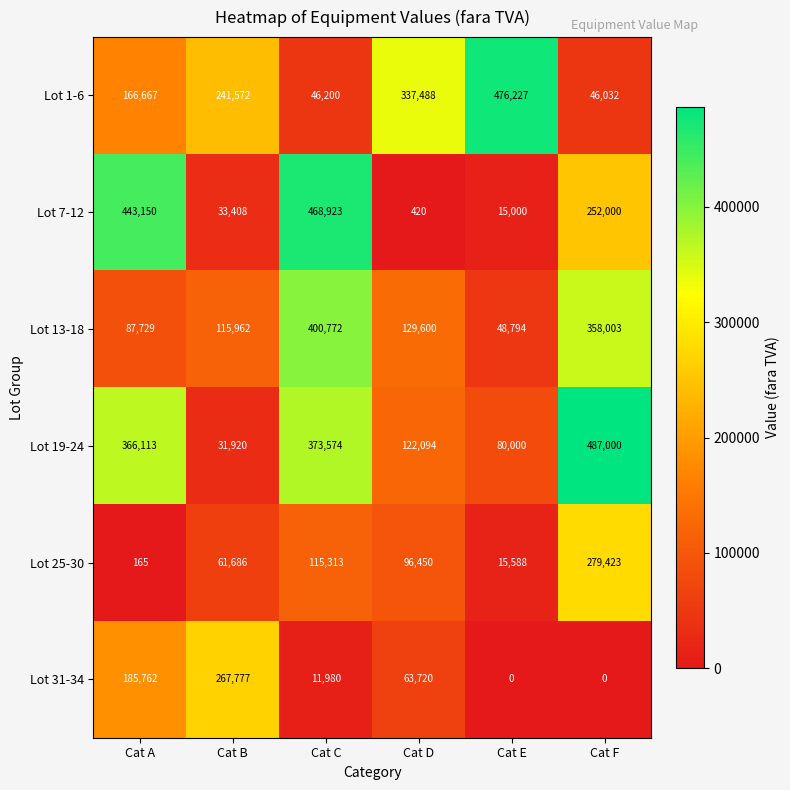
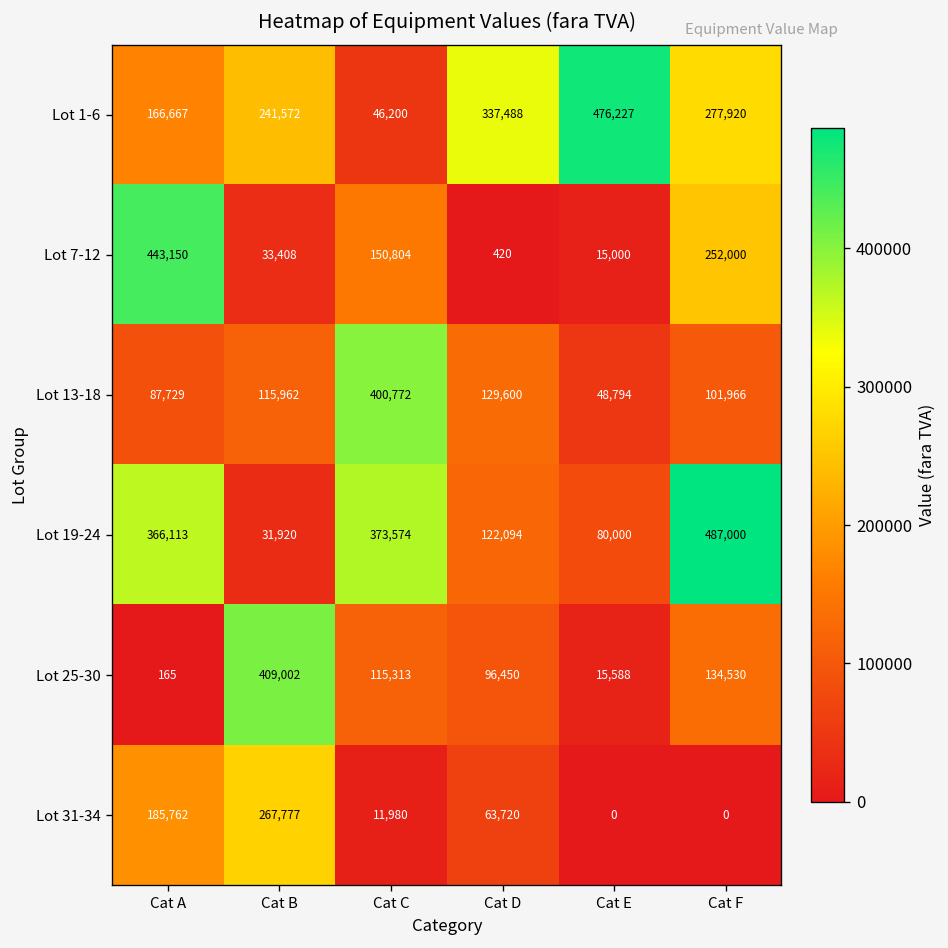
Lot 1-6, Cat F: 46,032 -> 277,920
Lot 7-12, Cat C: 468,923 -> 150,804
Lot 13-18, Cat F: 358,003 -> 101,966
Lot 25-30, Cat B: 61,686 -> 409,002
Lot 25-30, Cat F: 279,423 -> 134,530
